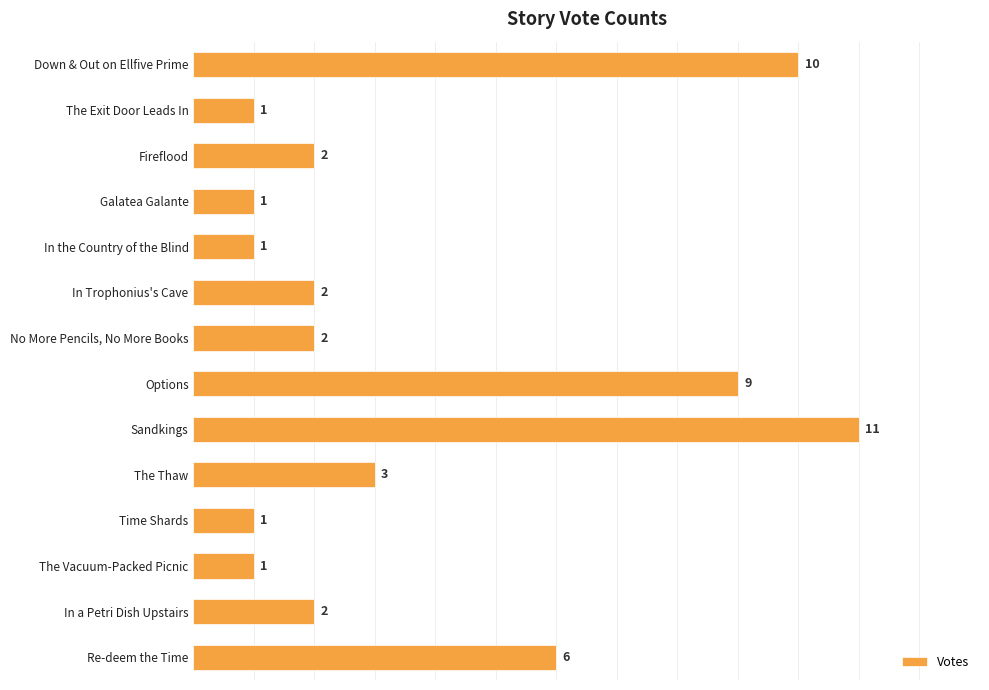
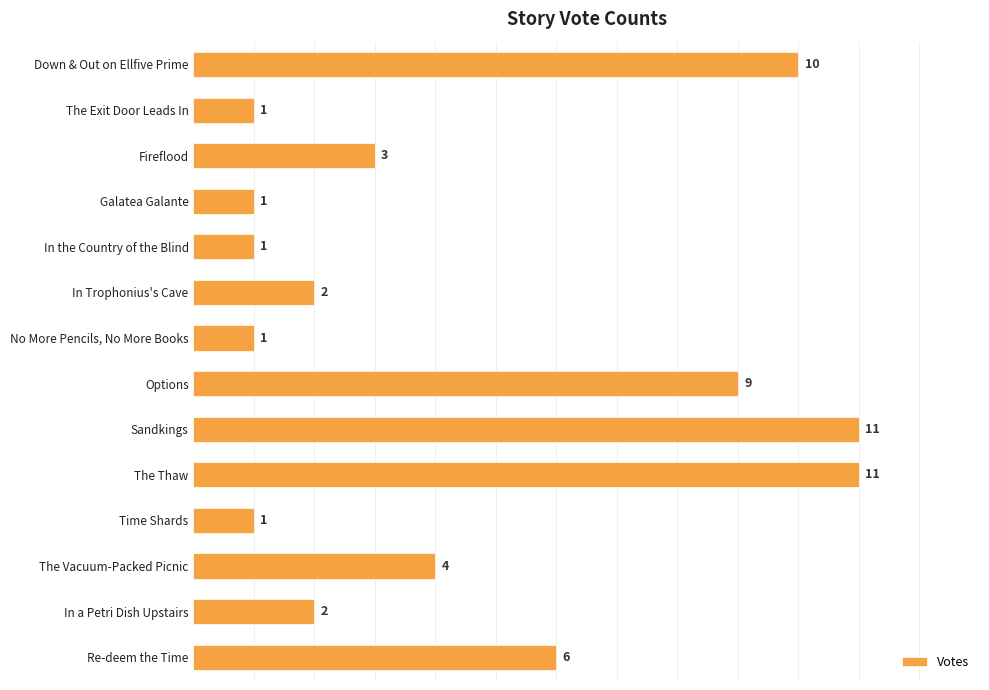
Fireflood: 2 -> 3
No More Pencils, No More Books: 2 -> 1
The Thaw: 3 -> 11
The Vacuum-Packed Picnic: 1 -> 4
